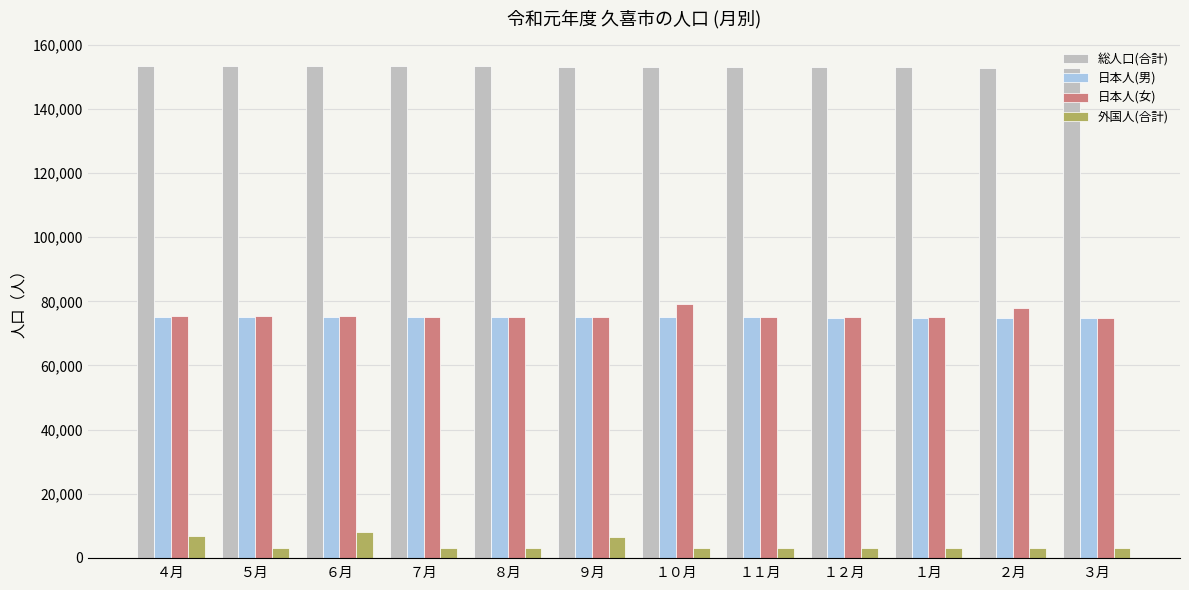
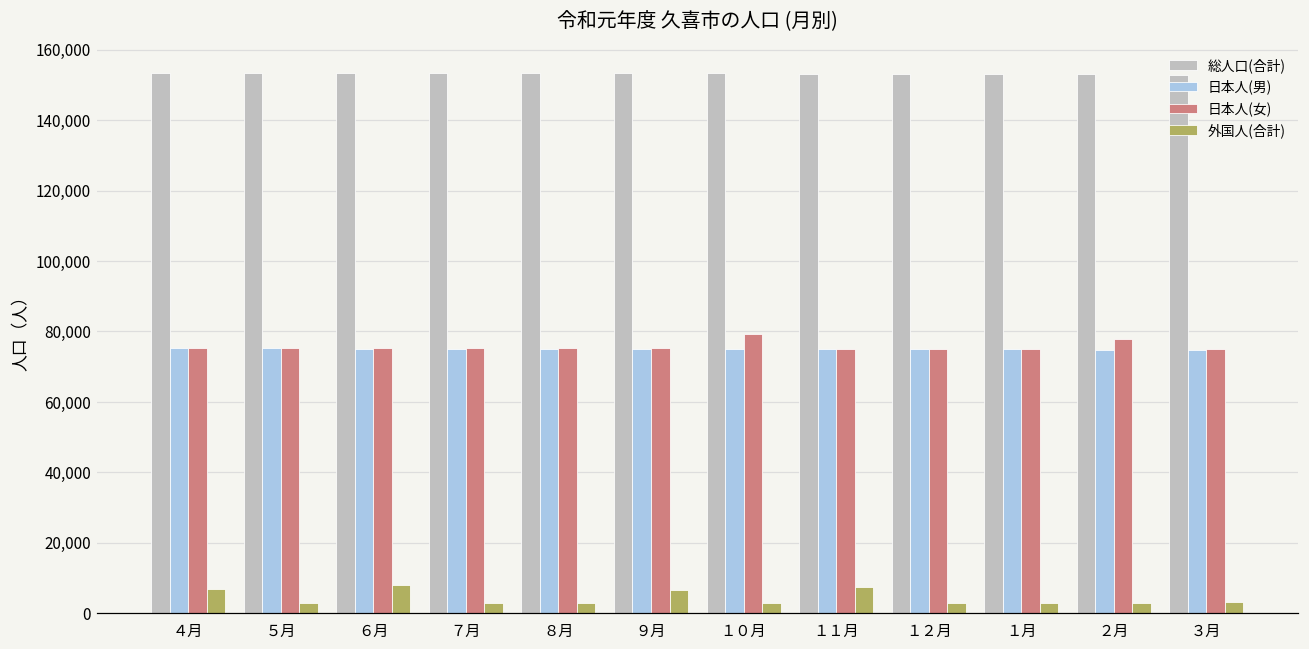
外国人(合計), １１月: 3,000 -> 8,000
